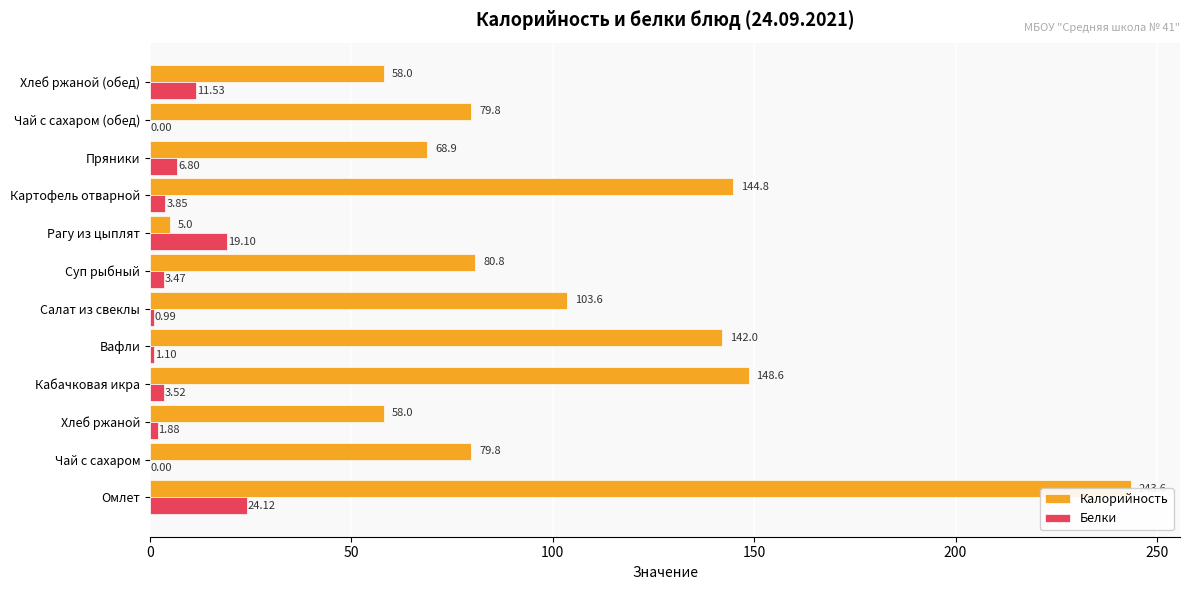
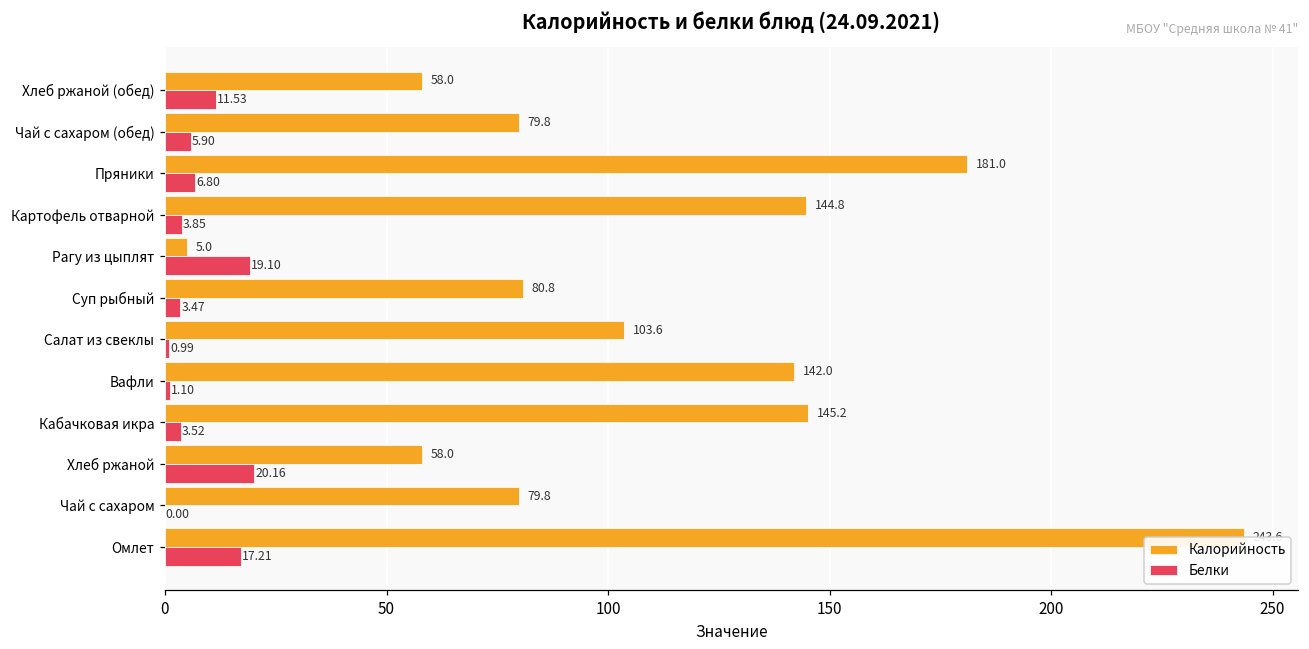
Белки, Чай с сахаром (обед): 0.00 -> 5.90
Калорийность, Пряники: 68.9 -> 181.0
Калорийность, Кабачковая икра: 148.6 -> 145.2
Белки, Хлеб ржаной: 1.88 -> 20.16
Белки, Омлет: 24.12 -> 17.21
